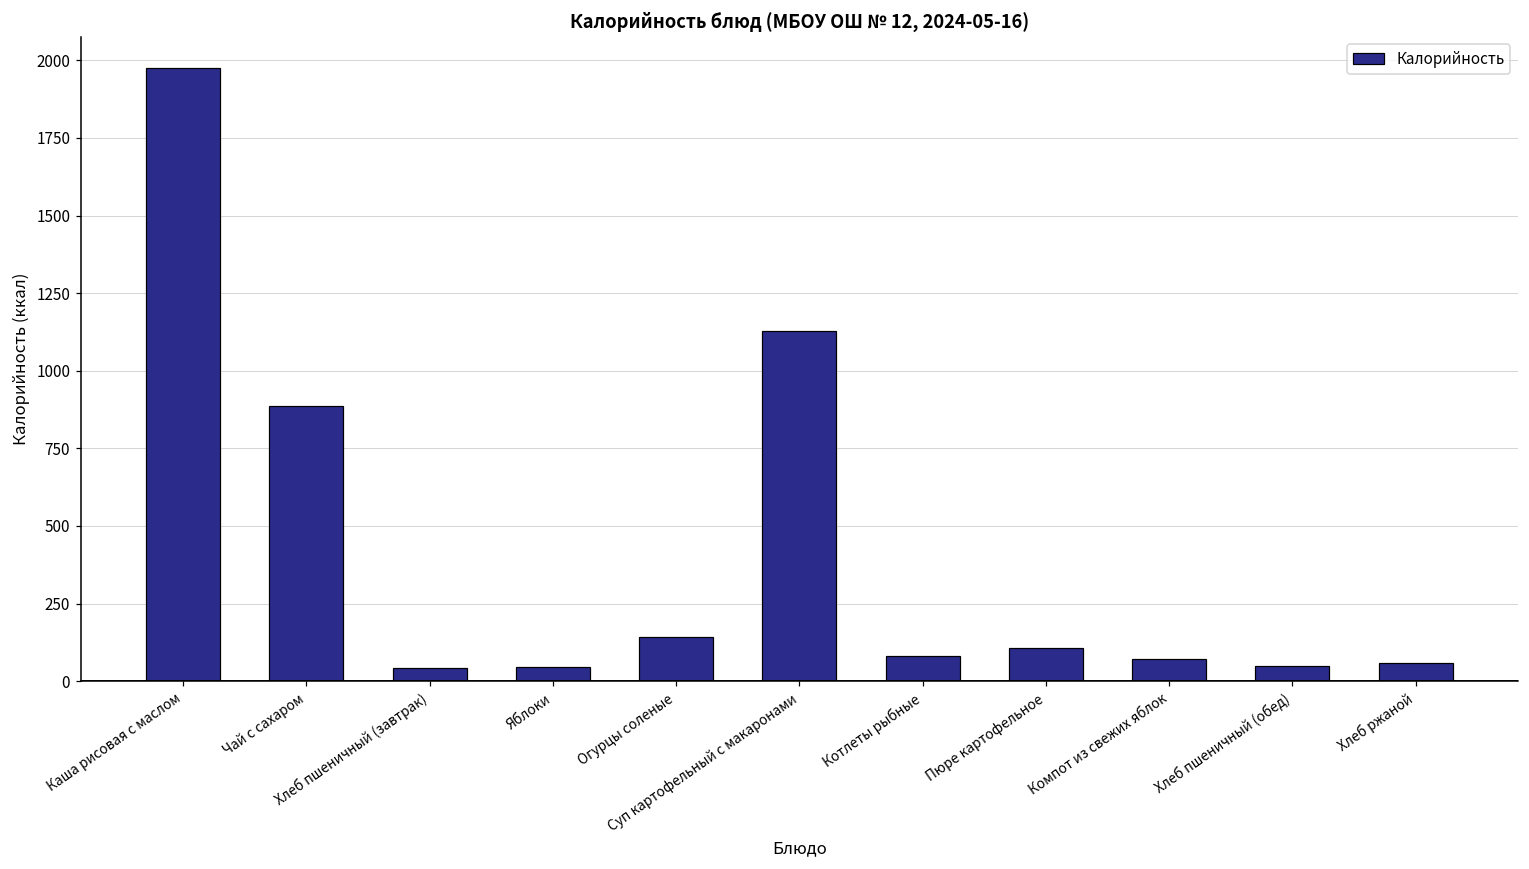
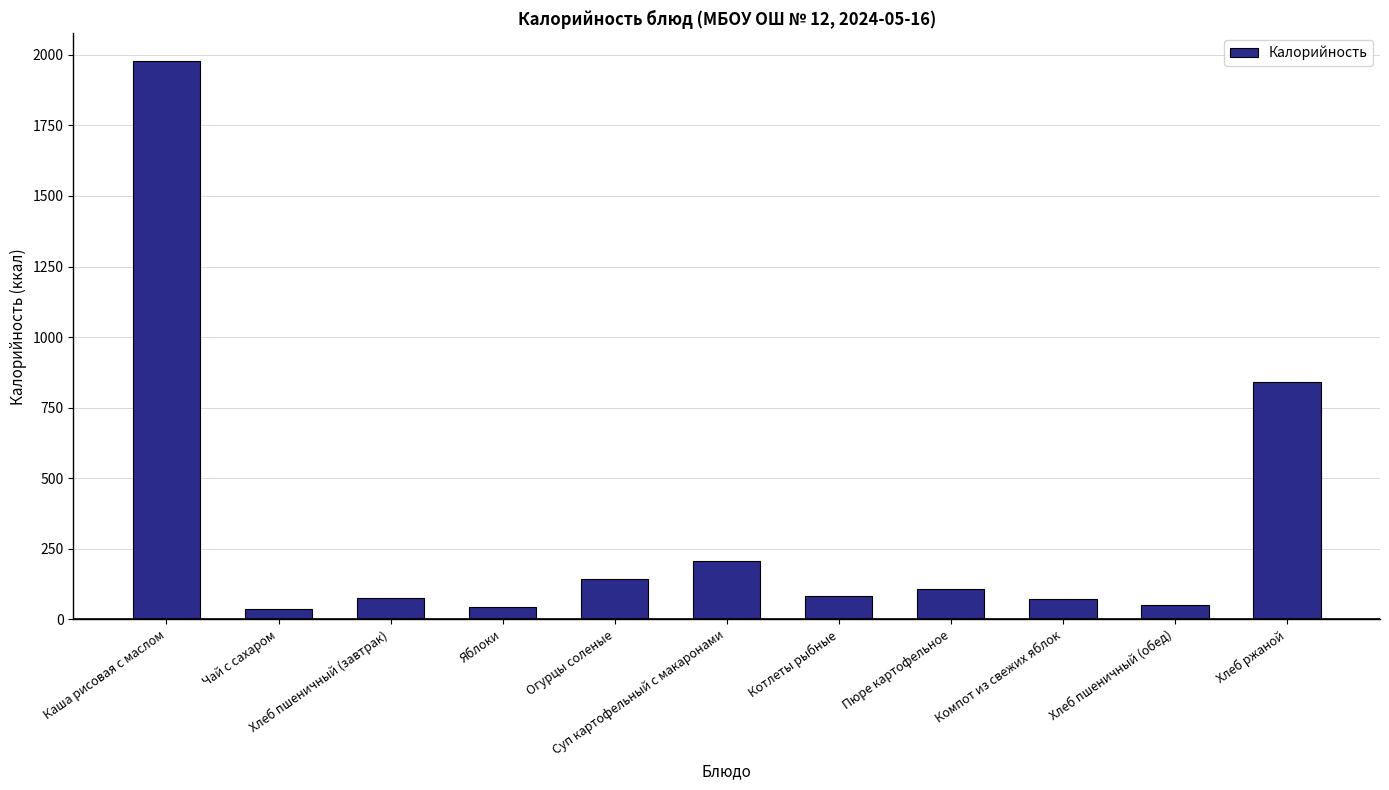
Чай с сахаром: 890 -> 40
Хлеб пшеничный (завтрак): 40 -> 70
Суп картофельный с макаронами: 1130 -> 210
Хлеб ржаной: 60 -> 840
